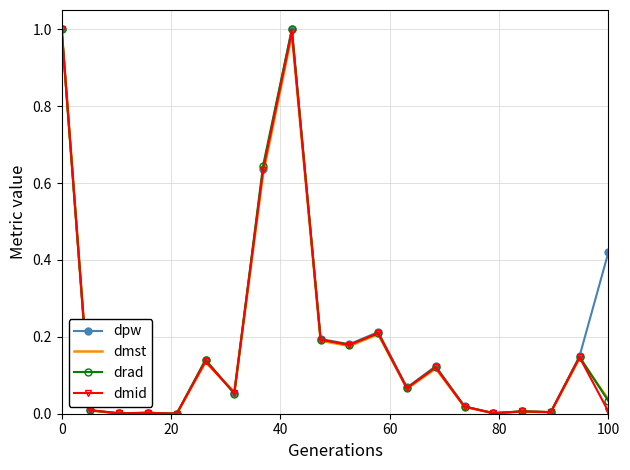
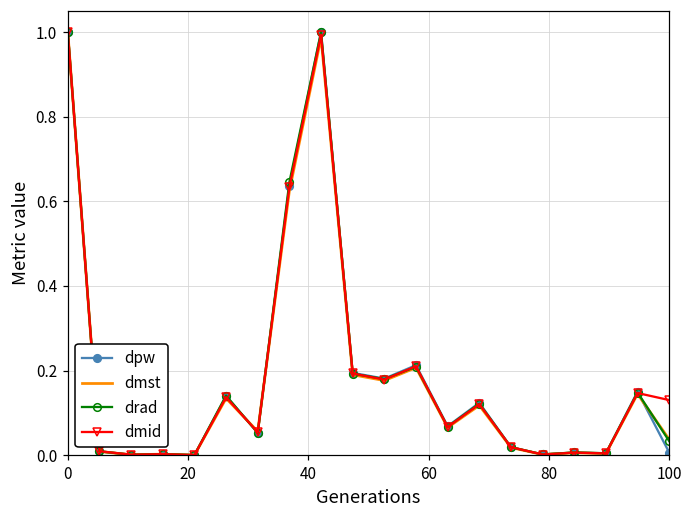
dpw, 100: 0.42 -> 0.01
dmid, 100: 0.01 -> 0.13
